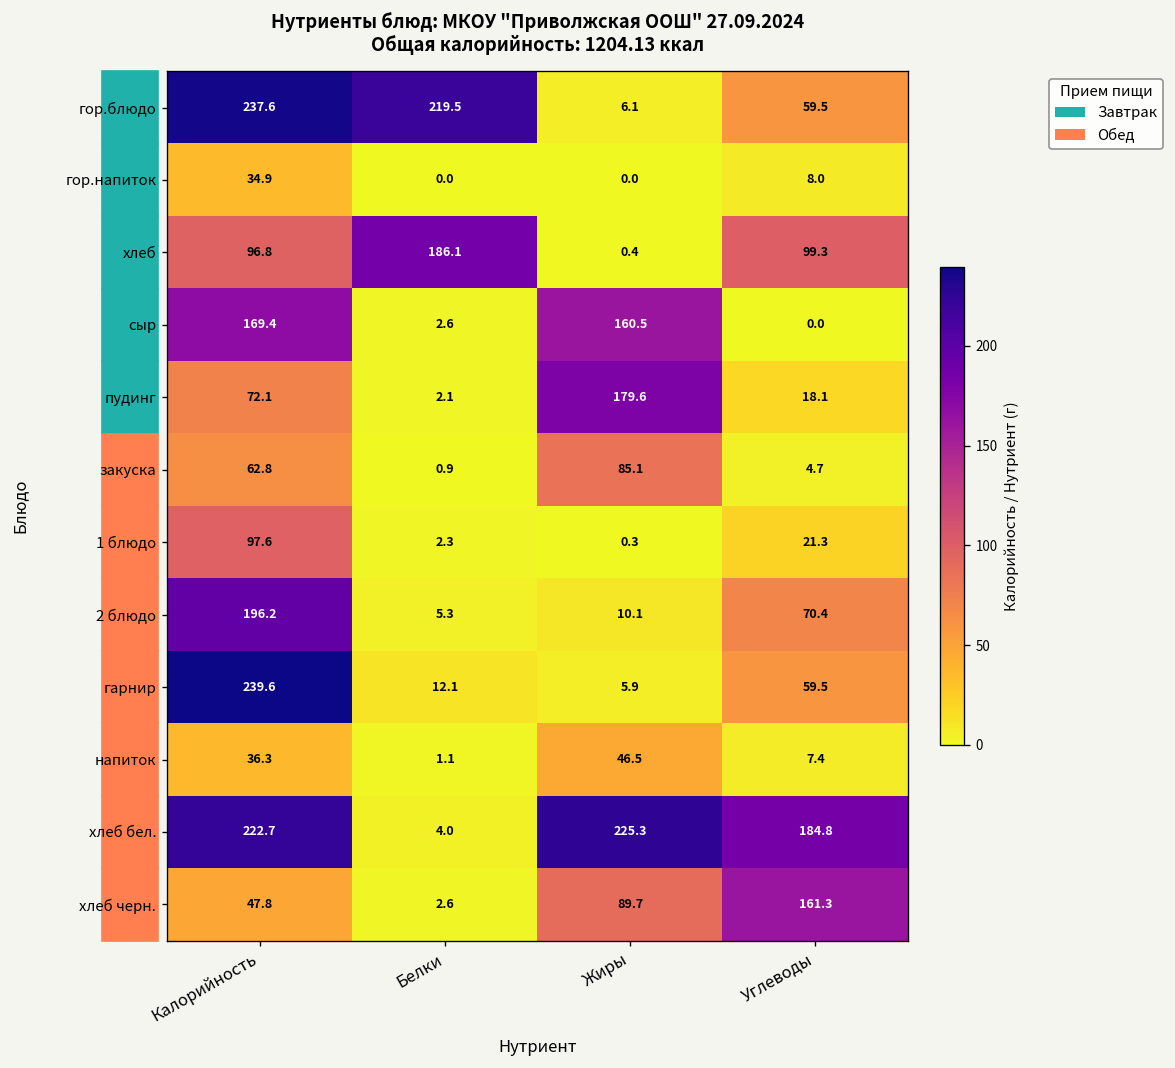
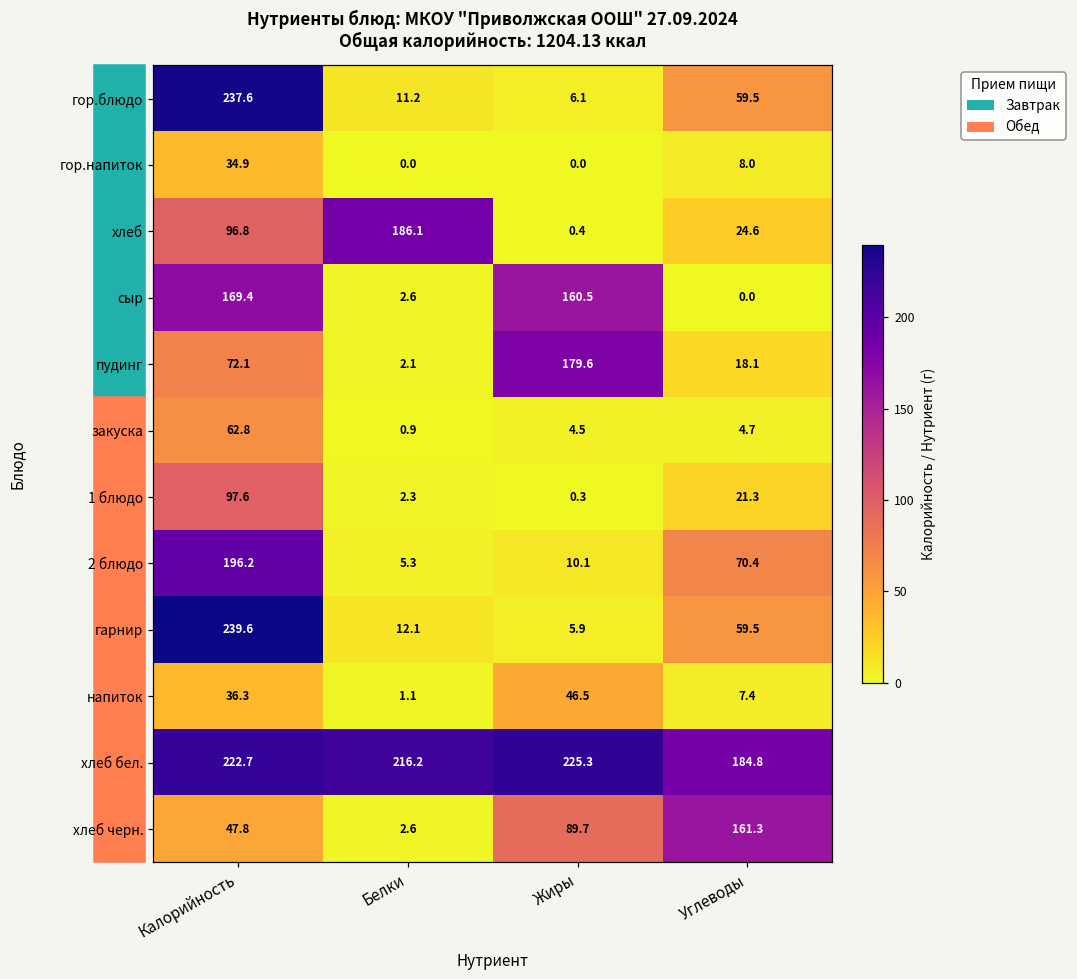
гор.блюдо, Белки: 219.5 -> 11.2
хлеб, Углеводы: 99.3 -> 24.6
закуска, Жиры: 85.1 -> 4.5
хлеб бел., Белки: 4.0 -> 216.2
